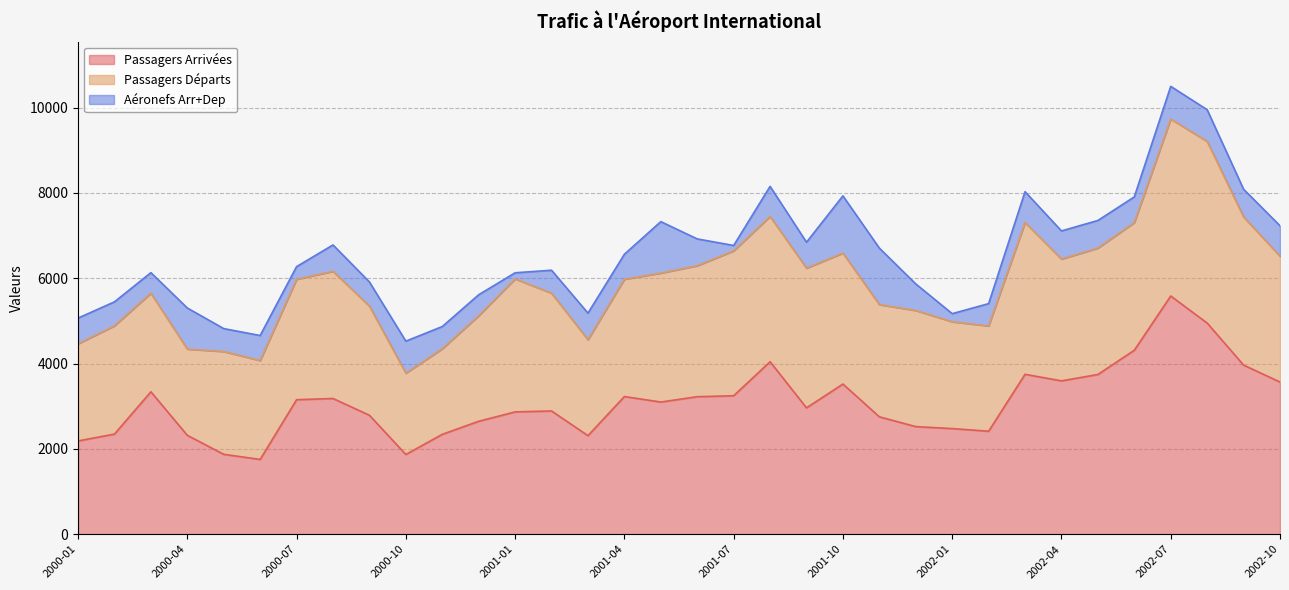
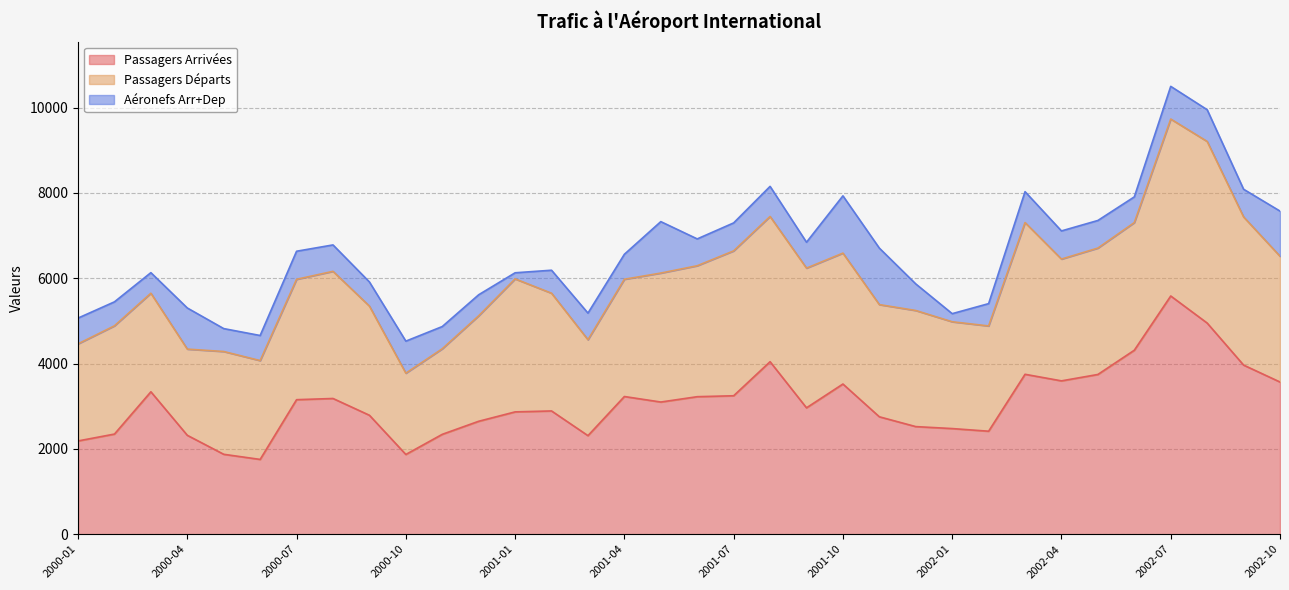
Aéronefs Arr+Dep, 2000-07: 300 -> 700
Aéronefs Arr+Dep, 2001-07: 100 -> 700
Aéronefs Arr+Dep, 2002-10: 700 -> 1100
